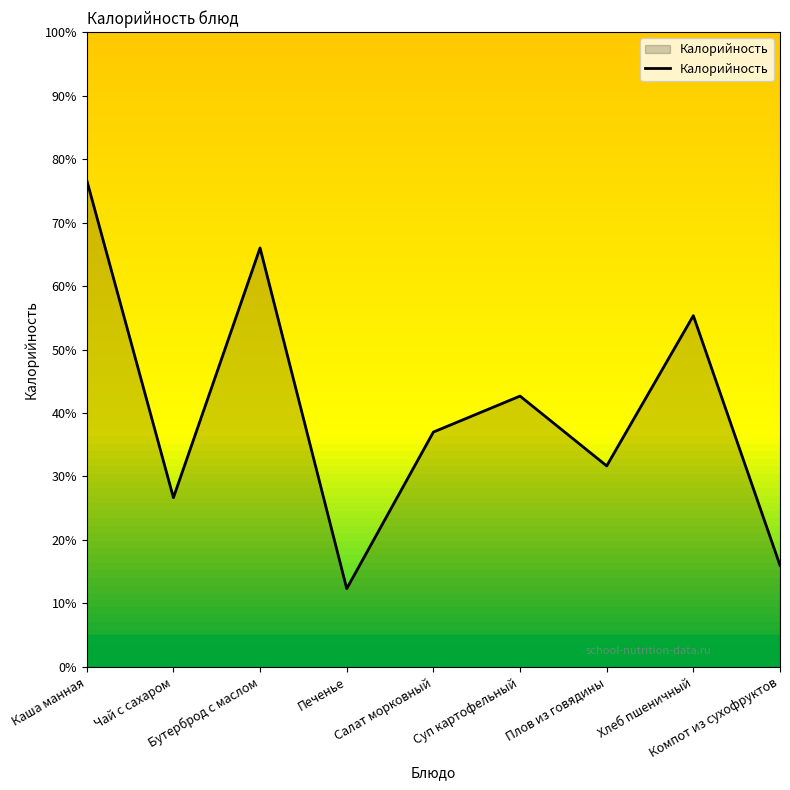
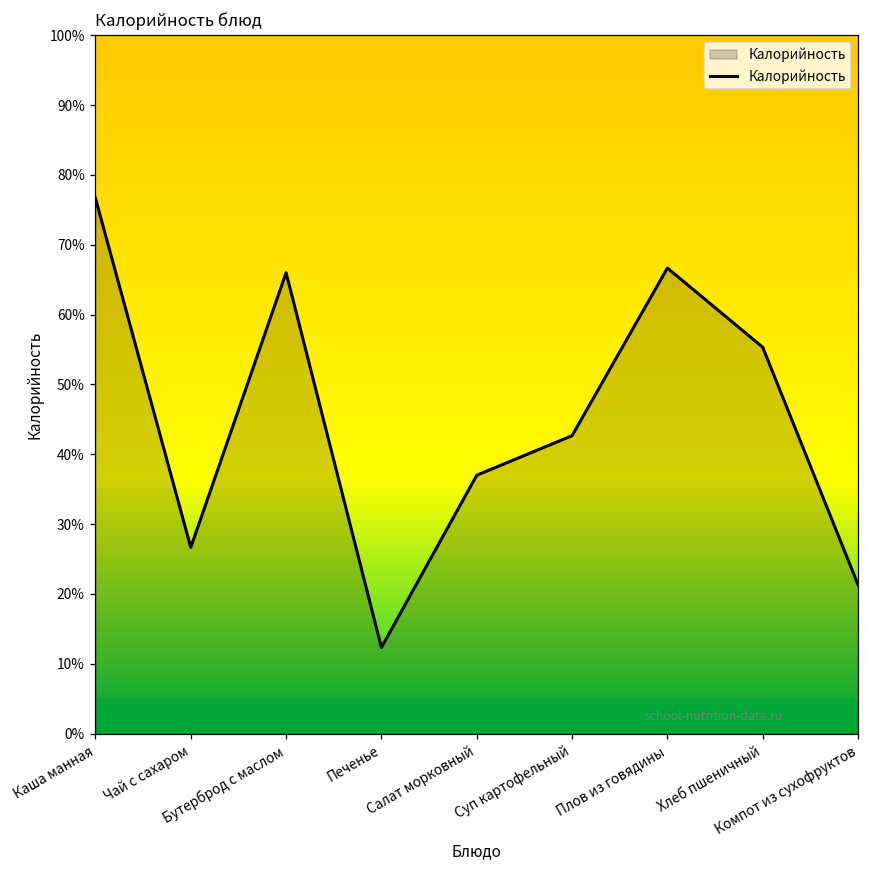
Плов из говядины: 32% -> 67%
Компот из сухофруктов: 16% -> 21%
